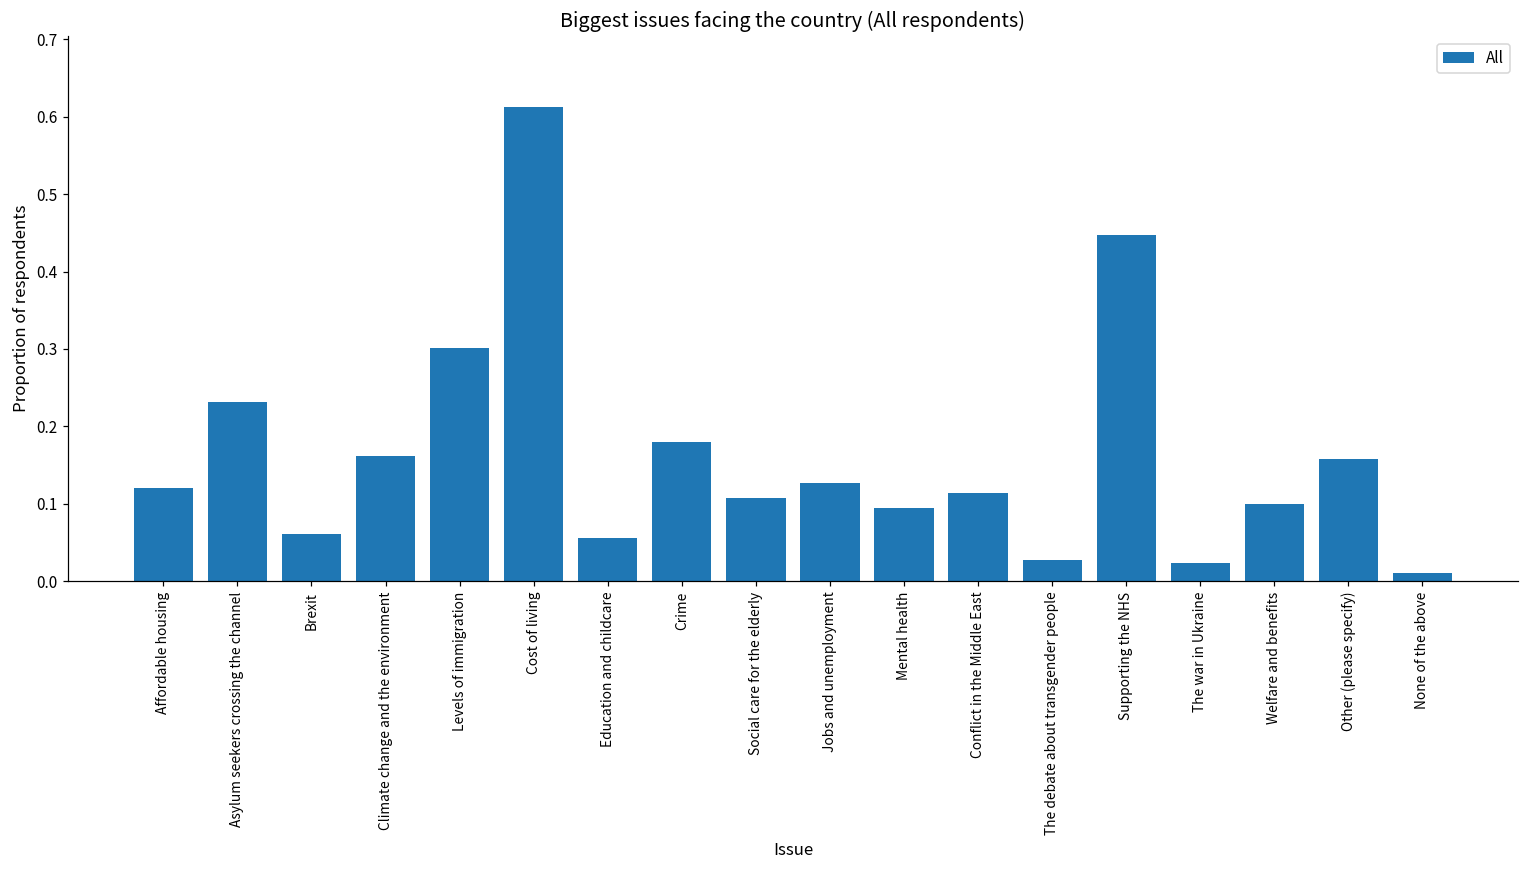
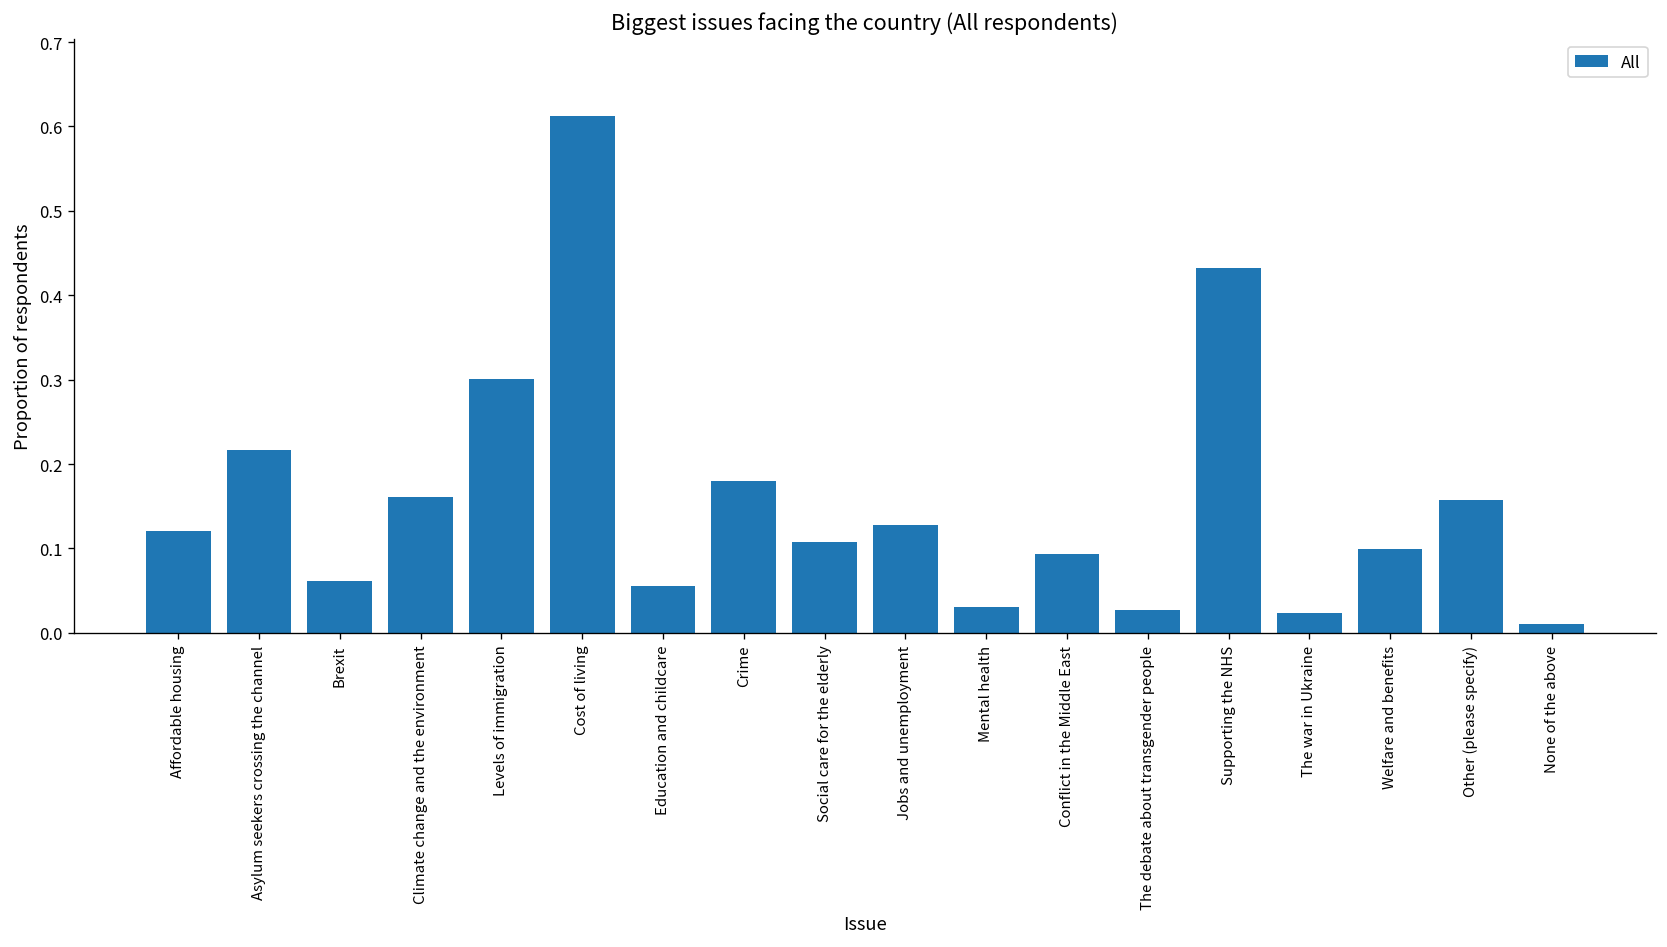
Asylum seekers crossing the channel: 0.23 -> 0.22
Mental health: 0.09 -> 0.03
Conflict in the Middle East: 0.11 -> 0.09
Supporting the NHS: 0.45 -> 0.43
